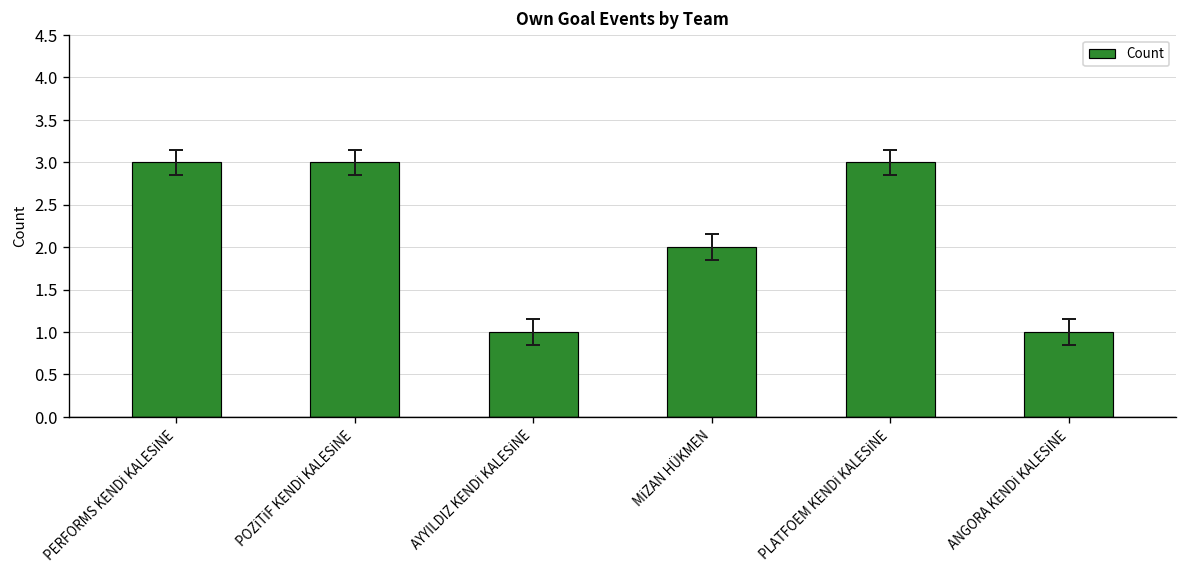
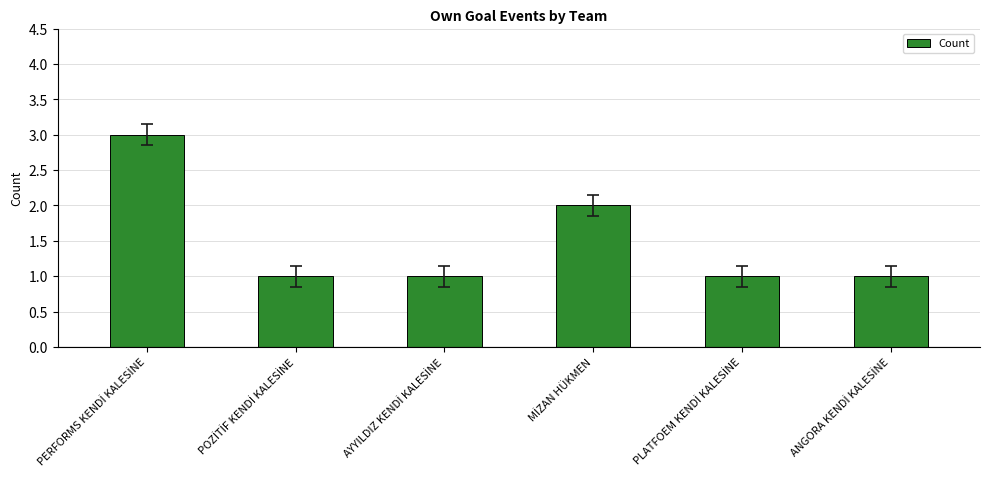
Count, POZİTİF KENDİ KALESİNE: 3 -> 1
Count, PLATFOEM KENDİ KALESİNE: 3 -> 1
